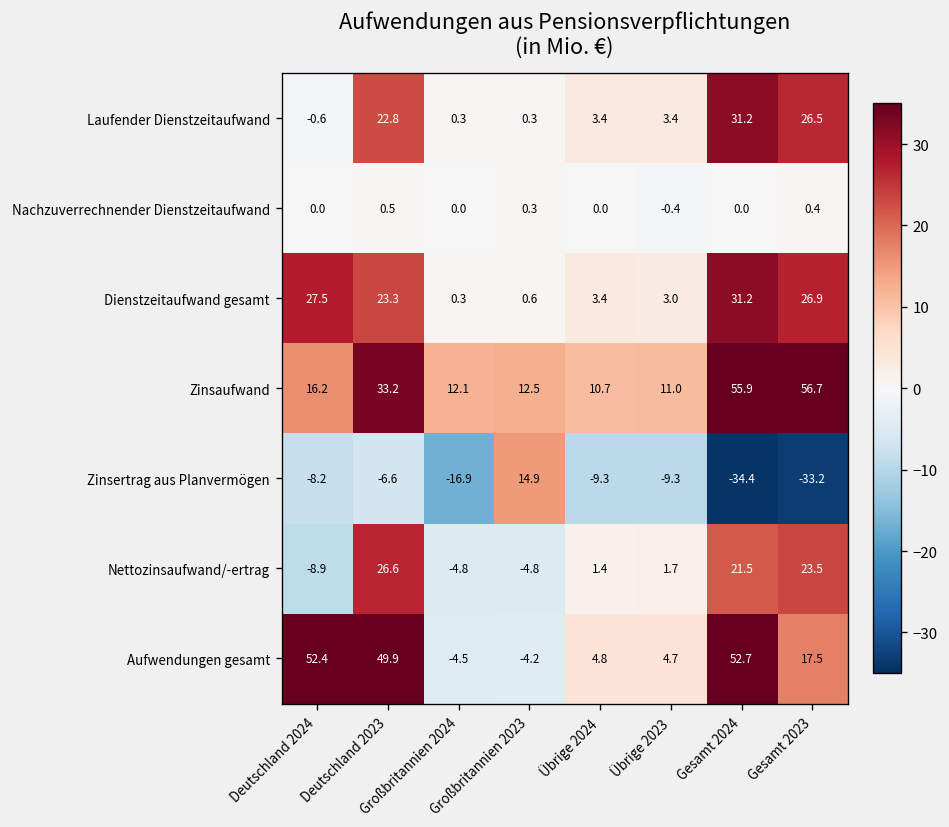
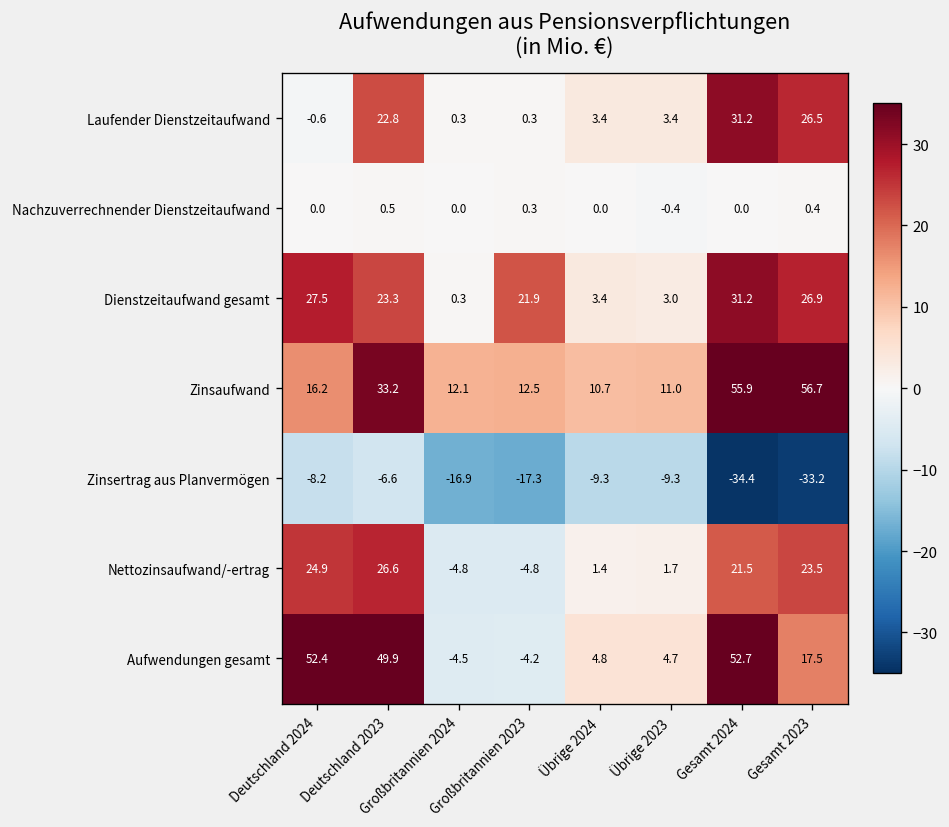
Dienstzeitaufwand gesamt, Großbritannien 2023: 0.6 -> 21.9
Zinsertrag aus Planvermögen, Großbritannien 2023: 14.9 -> -17.3
Nettozinsaufwand/-ertrag, Deutschland 2024: -8.9 -> 24.9
